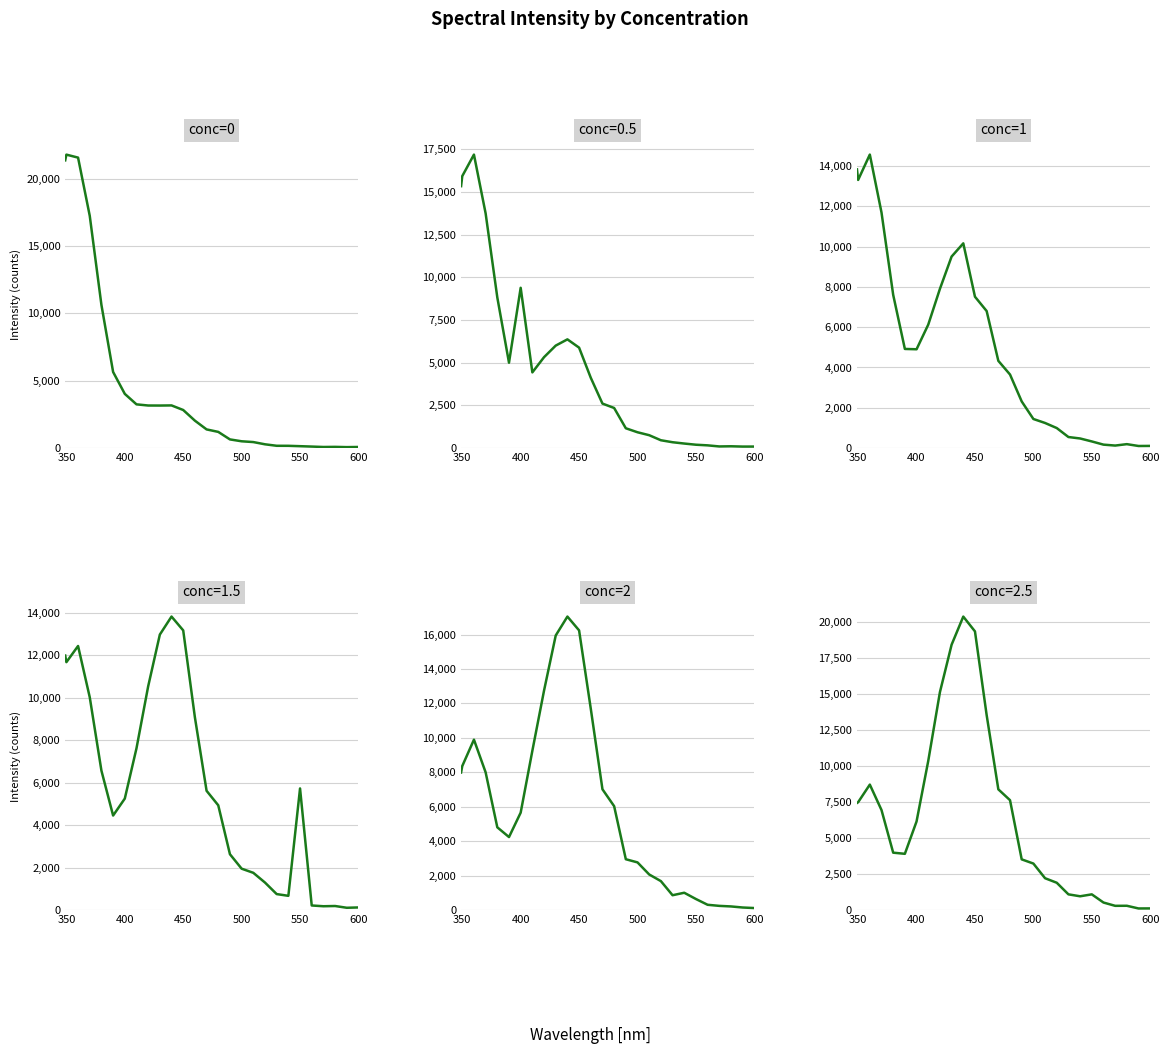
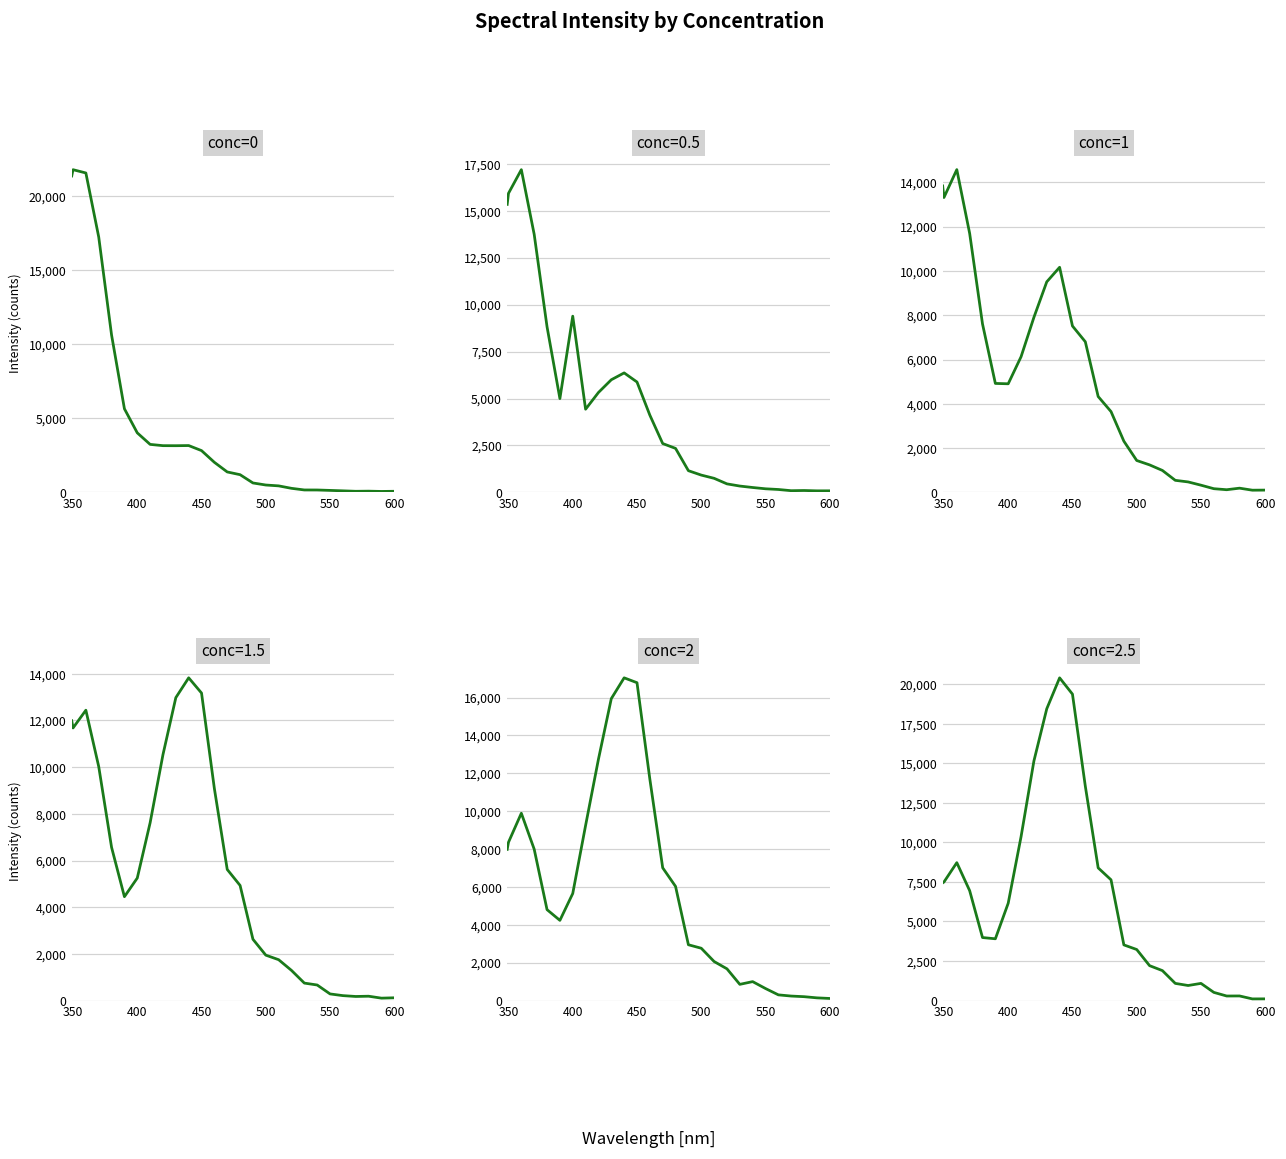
conc=1.5, 550: 5,700 -> 300
conc=2, 450: 16,200 -> 16,800
